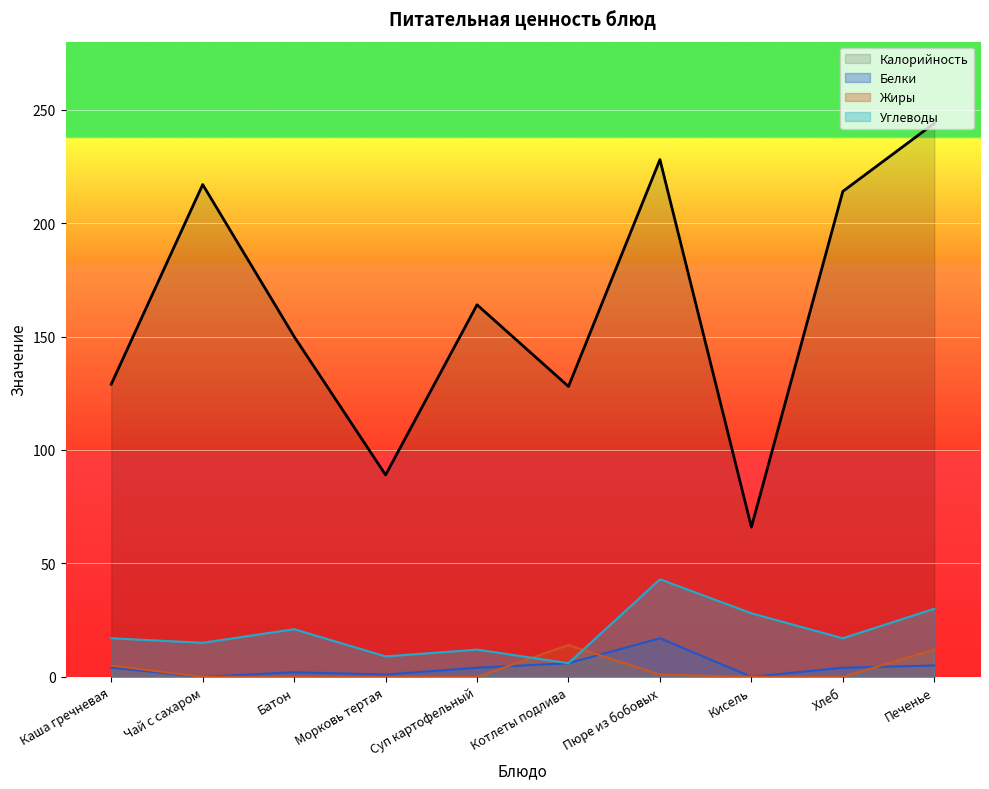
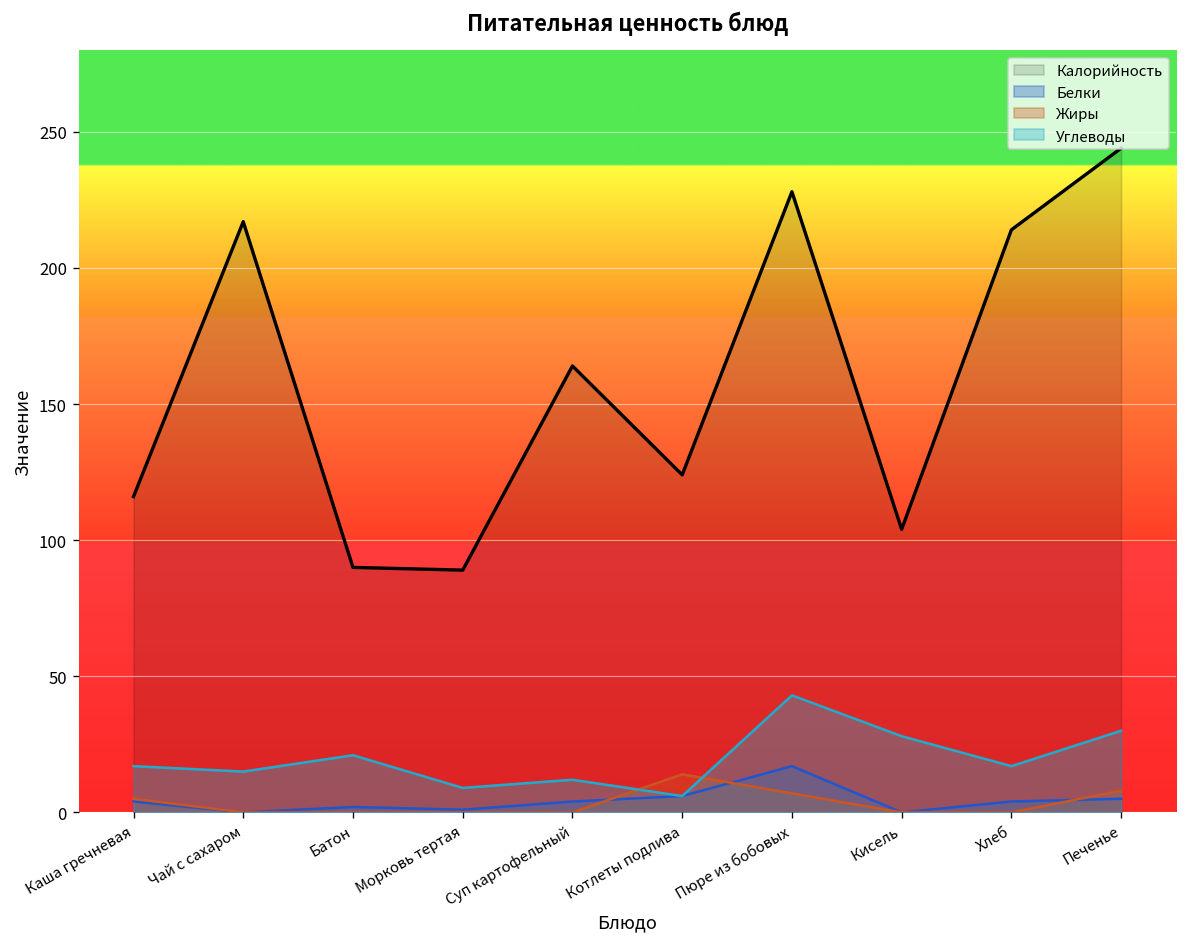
Калорийность, Каша гречневая: 129 -> 116
Калорийность, Батон: 150 -> 90
Калорийность, Котлеты подлива: 128 -> 124
Жиры, Пюре из бобовых: 1 -> 7
Калорийность, Кисель: 66 -> 104
Жиры, Печенье: 12 -> 8
